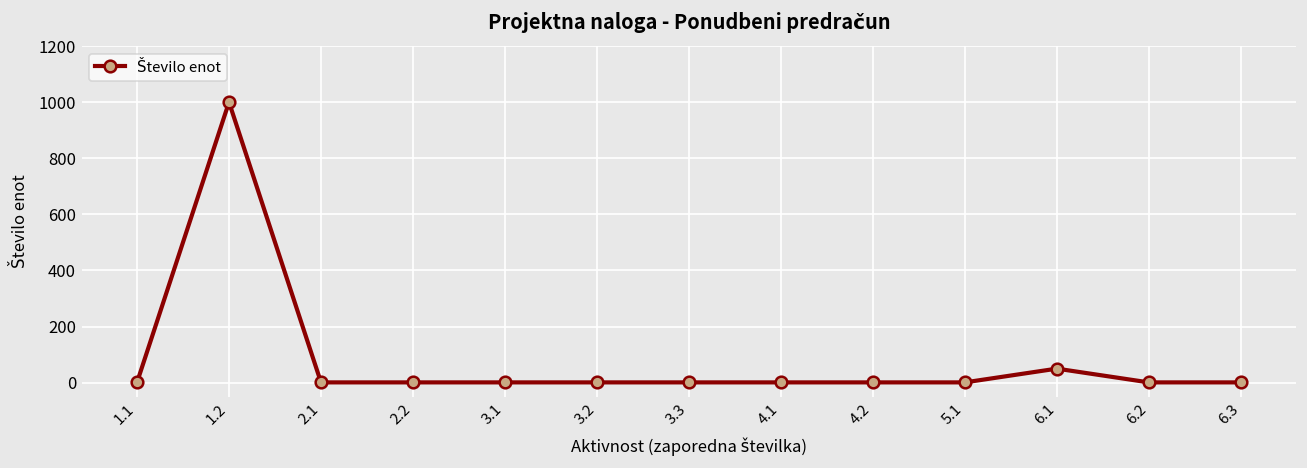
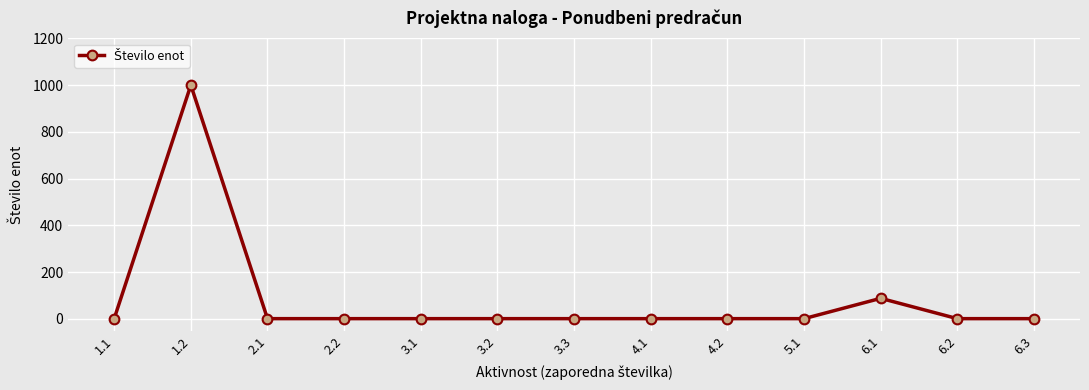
6.1: 50 -> 90
